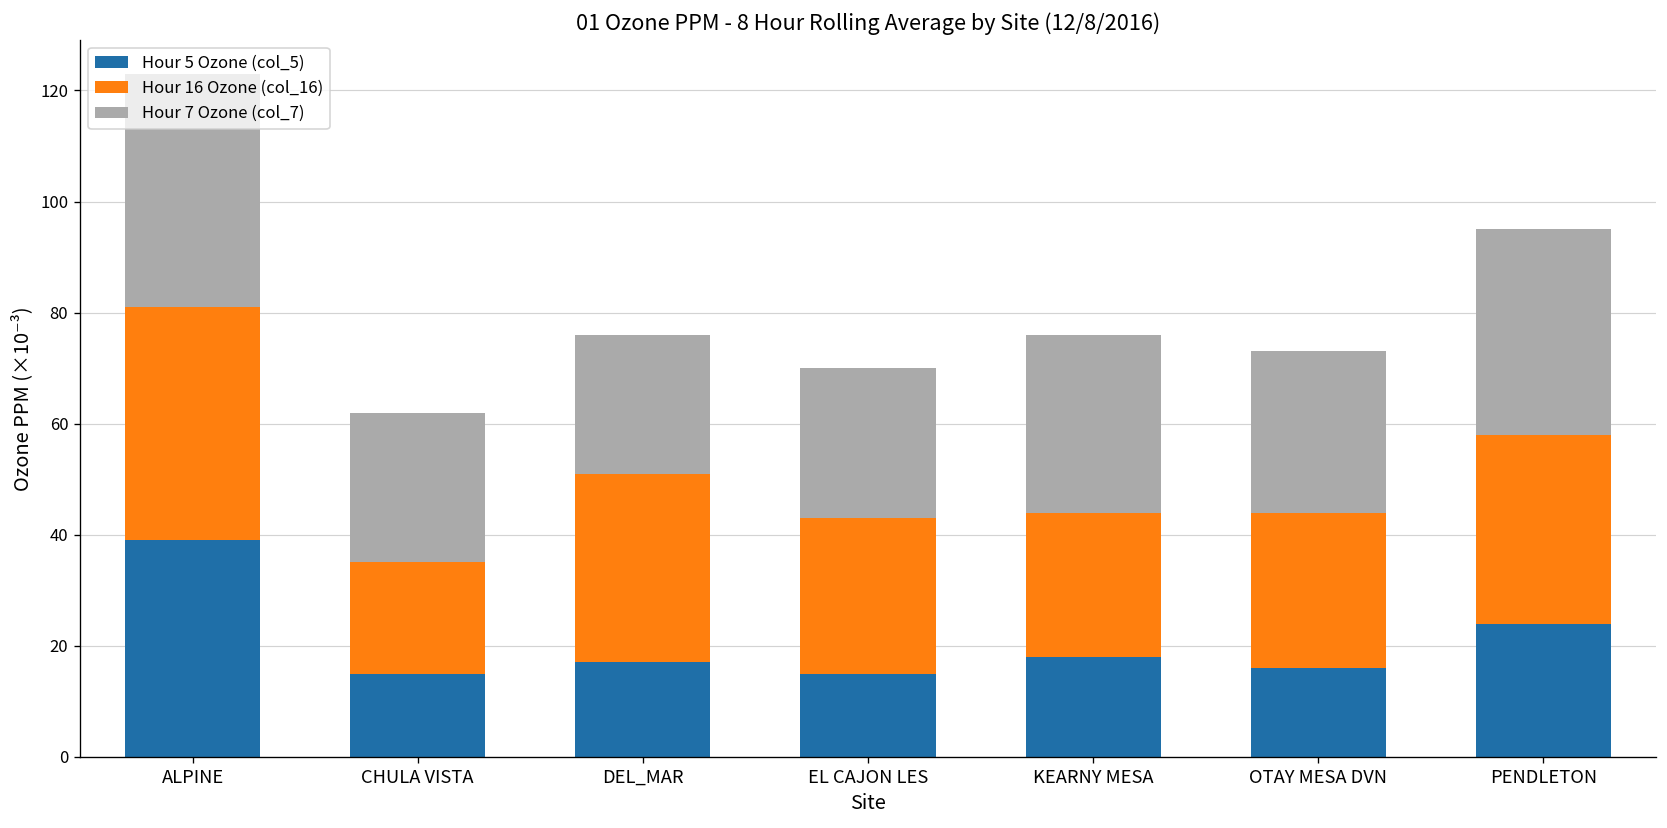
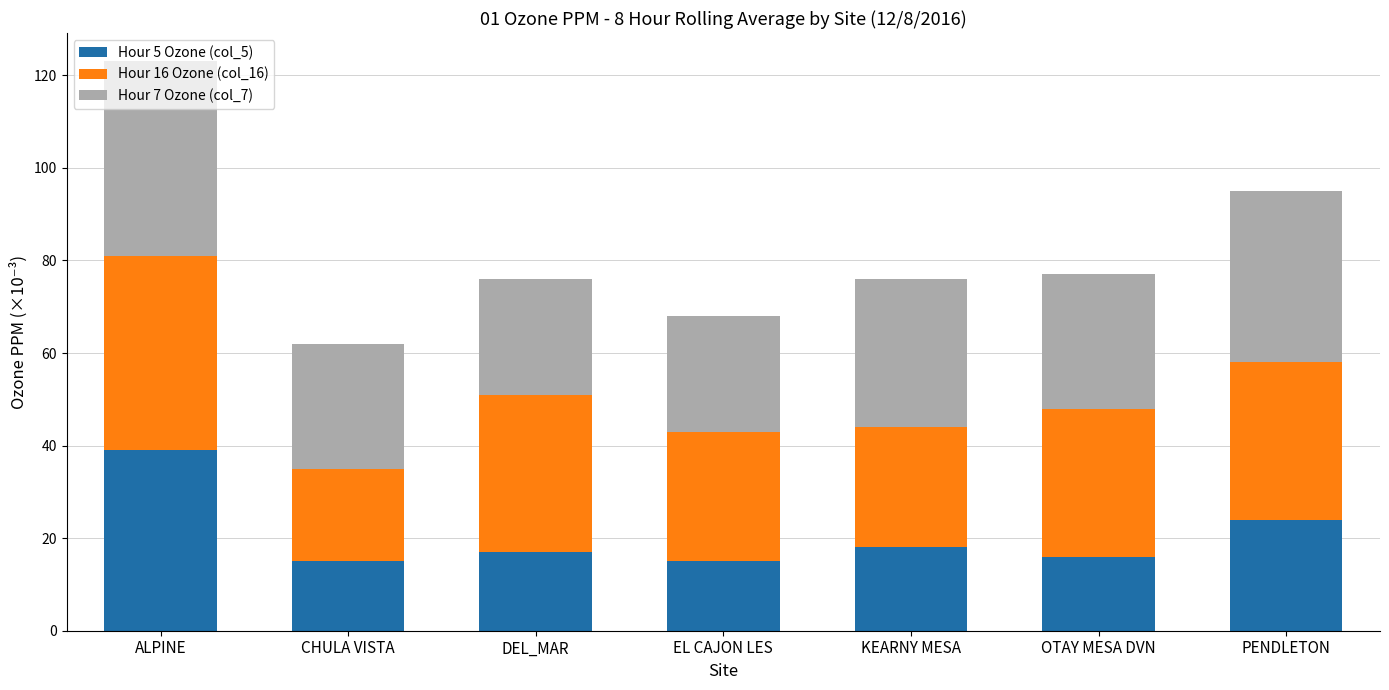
Hour 7 Ozone (col_7), EL CAJON LES: 27 -> 25
Hour 16 Ozone (col_16), OTAY MESA DVN: 28 -> 32
